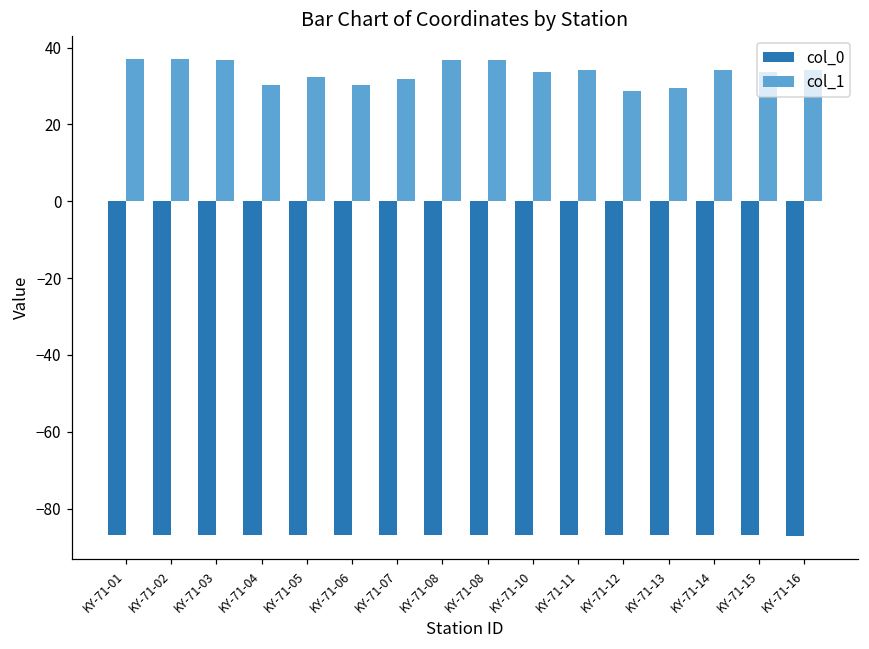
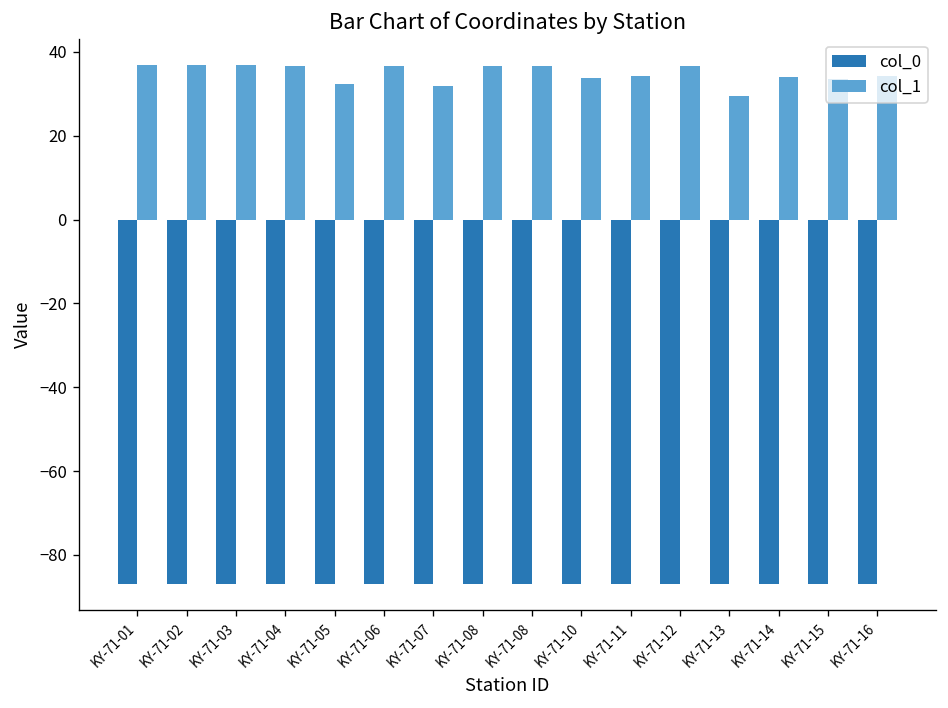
col_1, KY-71-04: 30 -> 37
col_1, KY-71-06: 30 -> 37
col_1, KY-71-12: 29 -> 37
